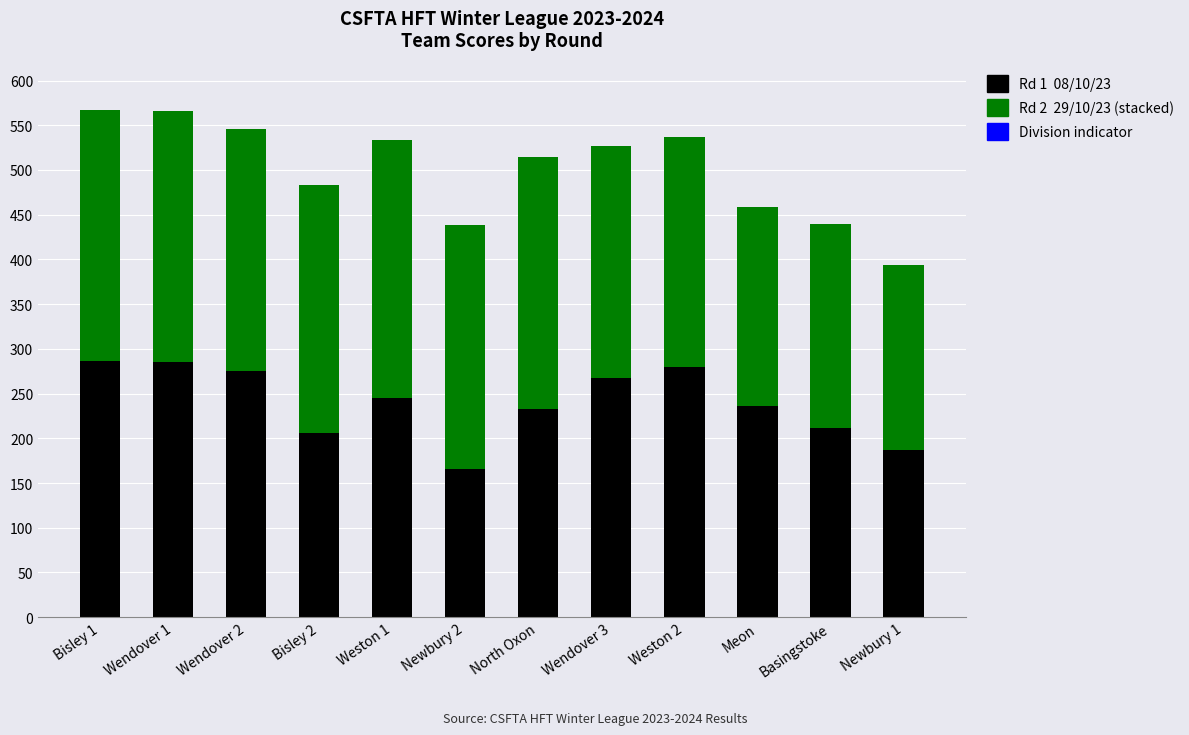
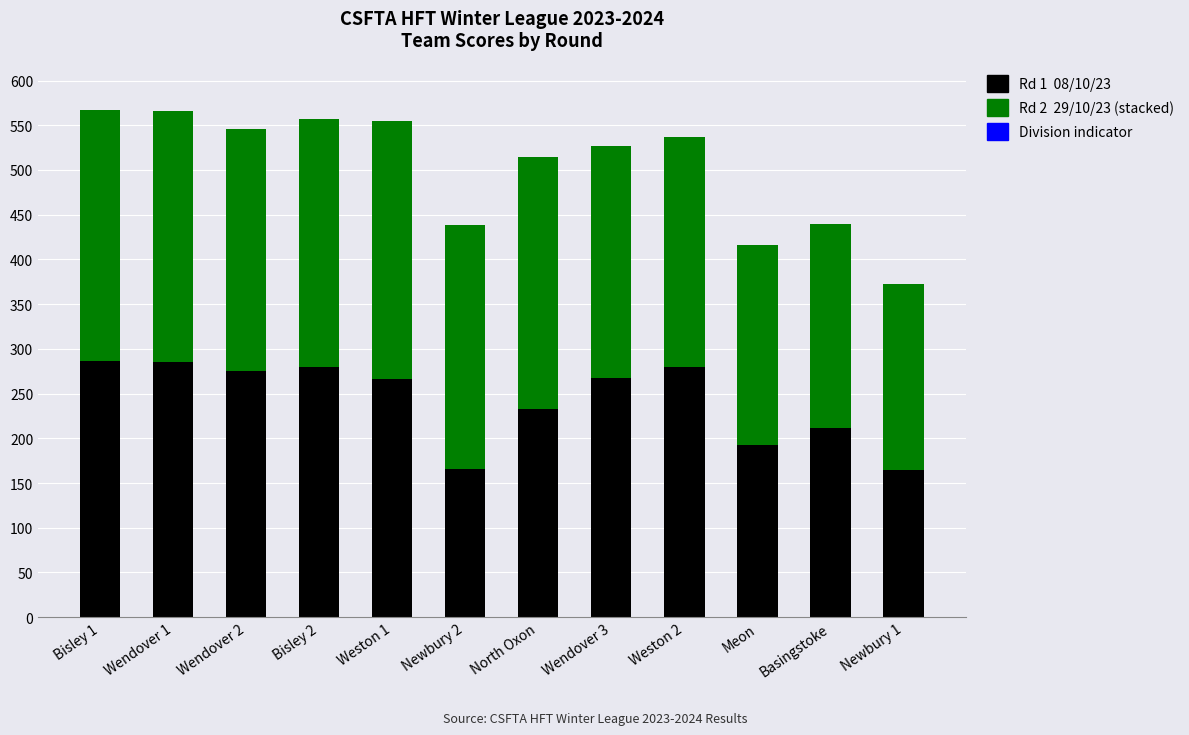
Rd 1 08/10/23, Bisley 2: 210 -> 280
Rd 1 08/10/23, Weston 1: 250 -> 270
Rd 1 08/10/23, Meon: 240 -> 190
Rd 1 08/10/23, Newbury 1: 190 -> 170
